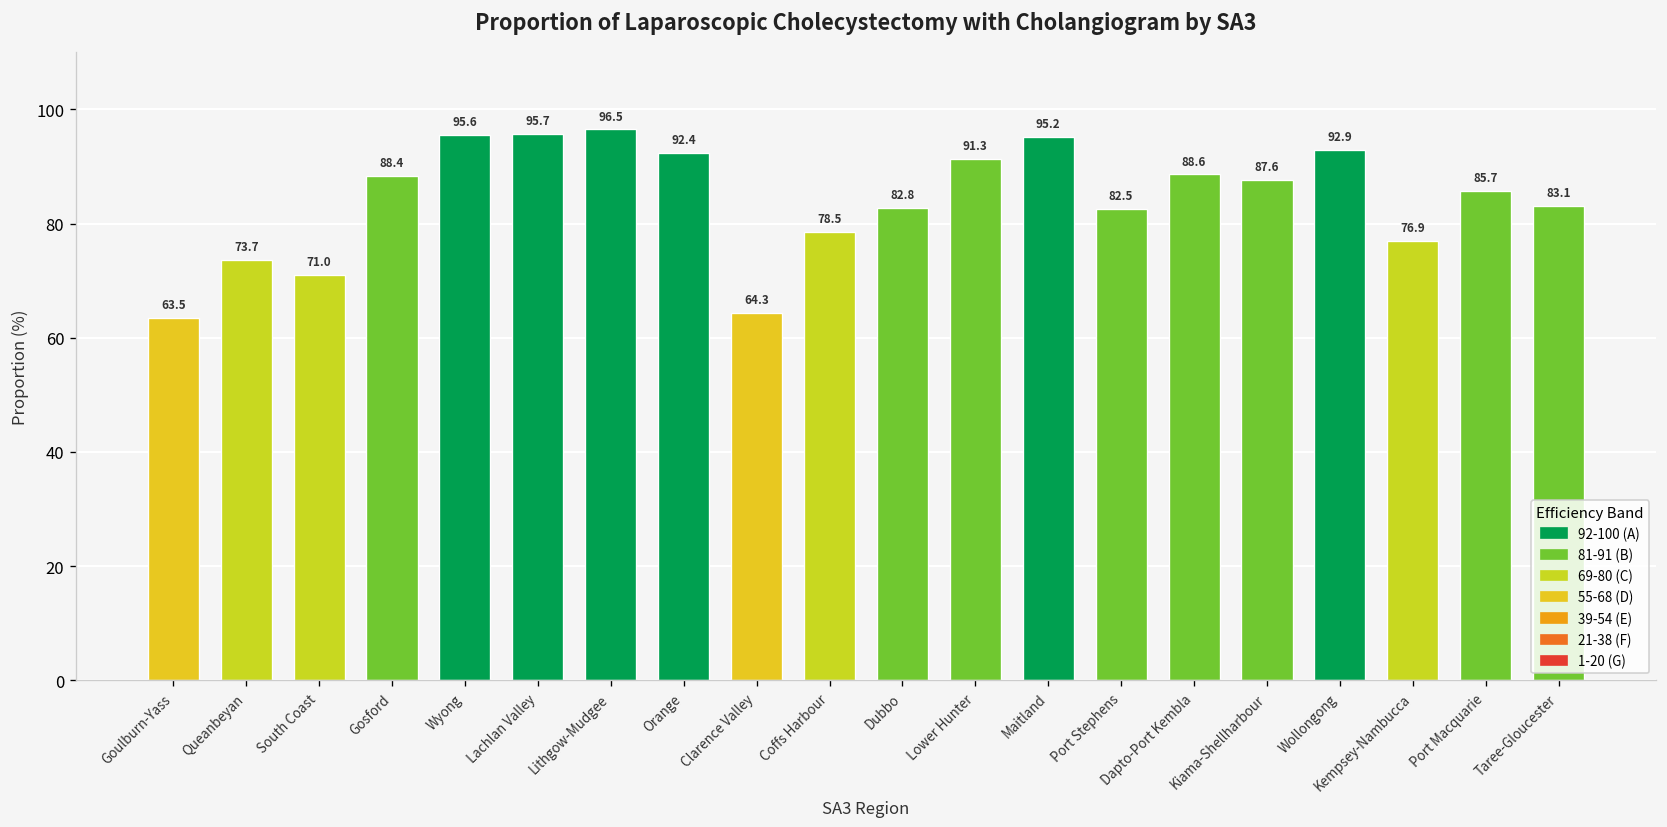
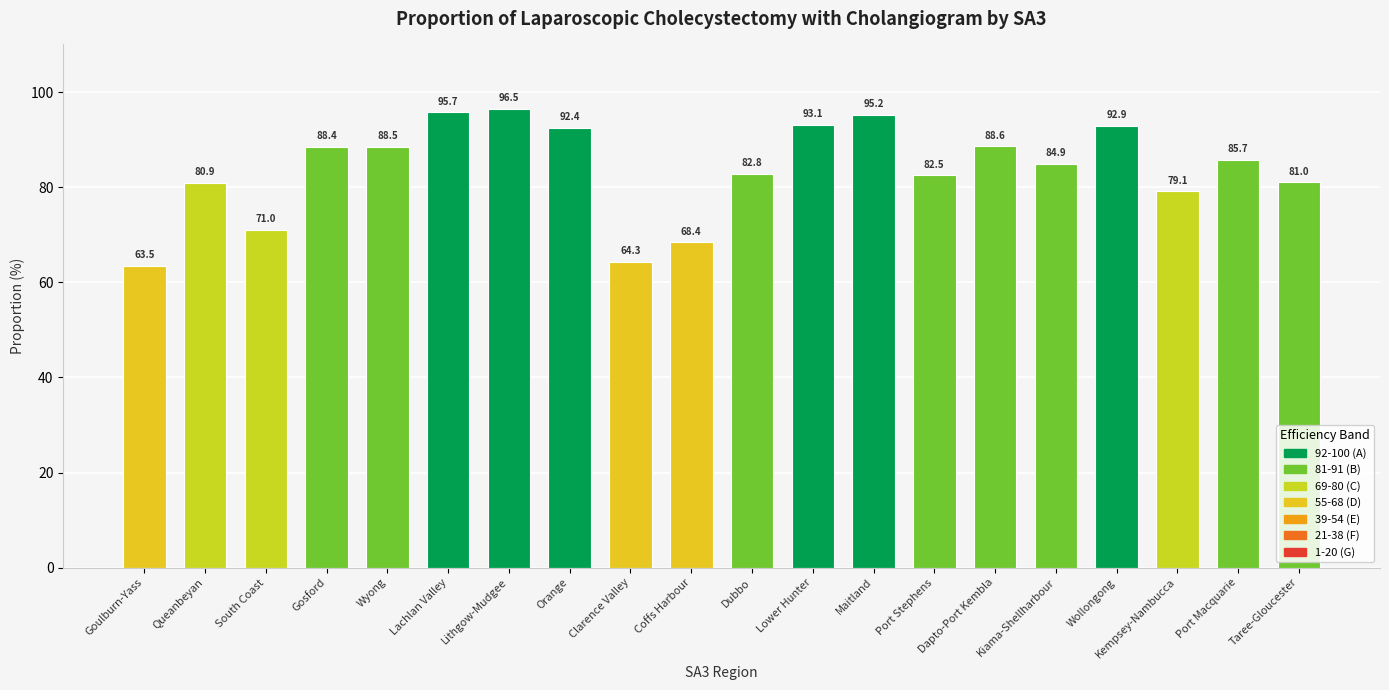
Queanbeyan: 73.7 -> 80.9
Wyong: 95.6 -> 88.5
Coffs Harbour: 78.5 -> 68.4
Lower Hunter: 91.3 -> 93.1
Kiama-Shellharbour: 87.6 -> 84.9
Kempsey-Nambucca: 76.9 -> 79.1
Taree-Gloucester: 83.1 -> 81.0
